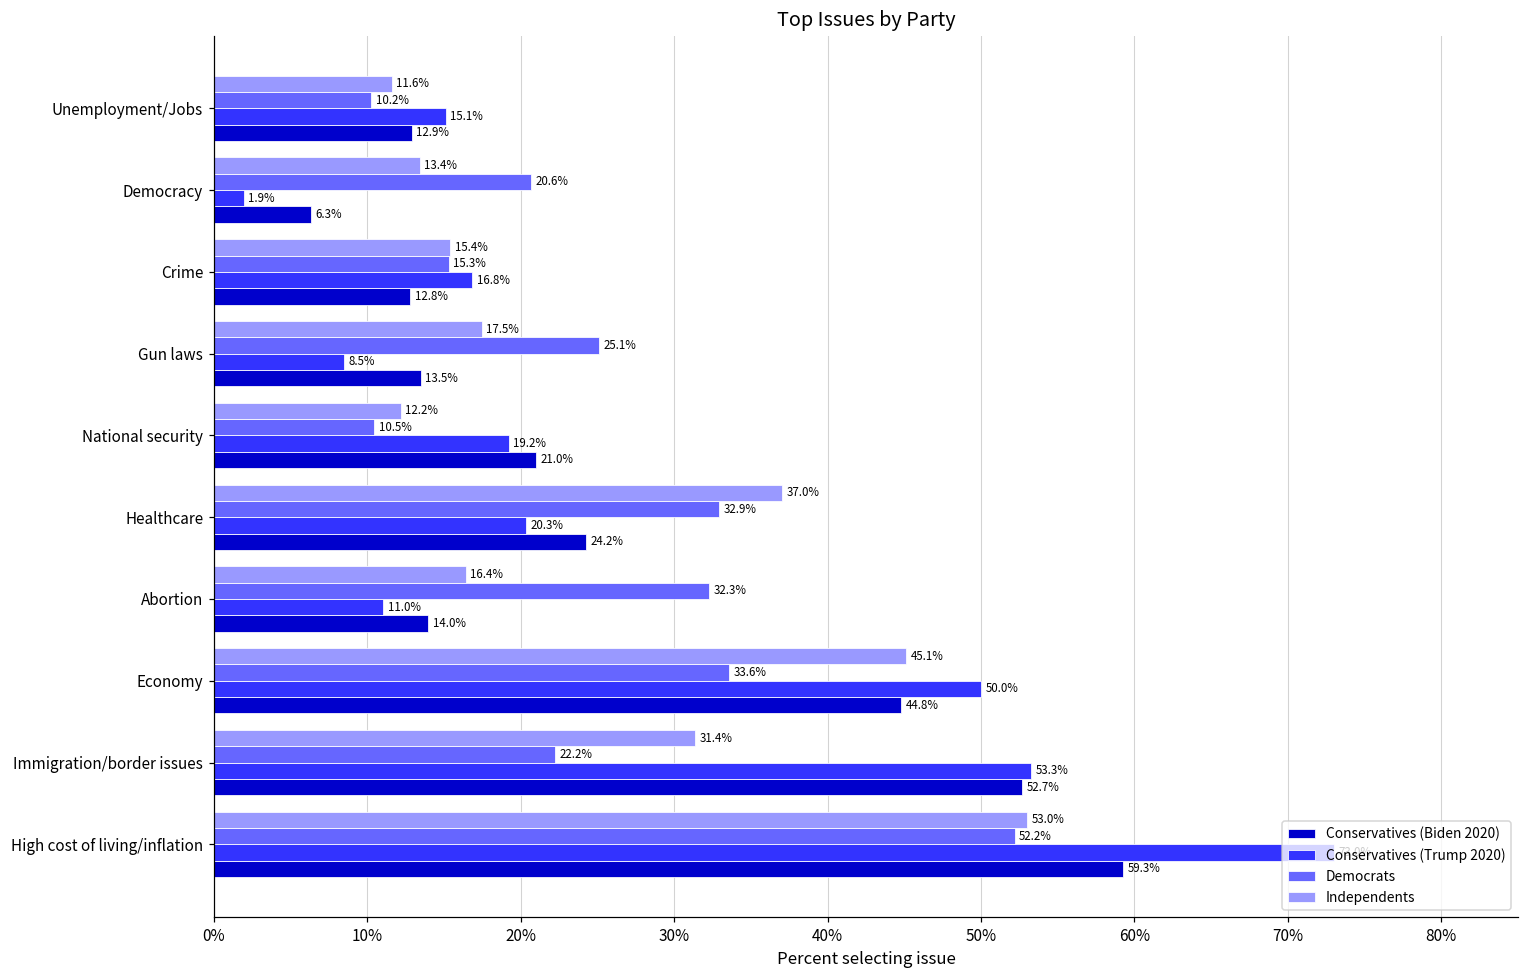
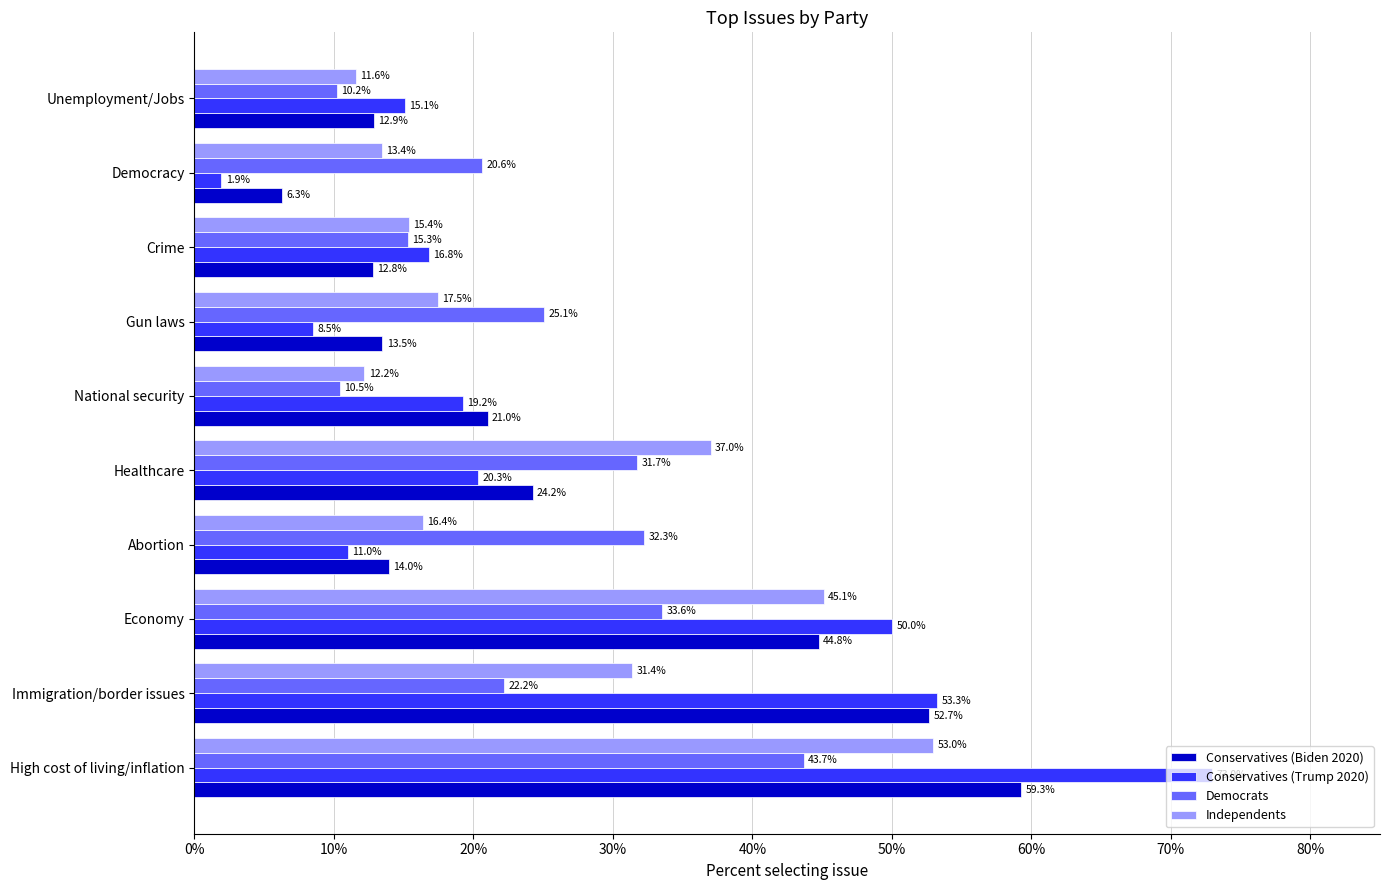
Democrats, Healthcare: 32.9% -> 31.7%
Democrats, High cost of living/inflation: 52.2% -> 43.7%
